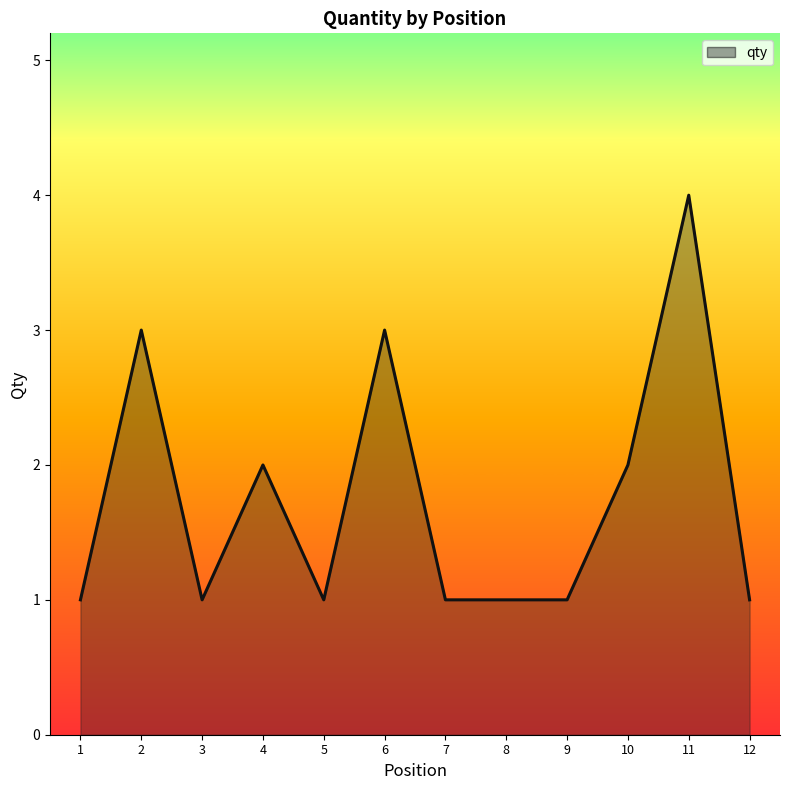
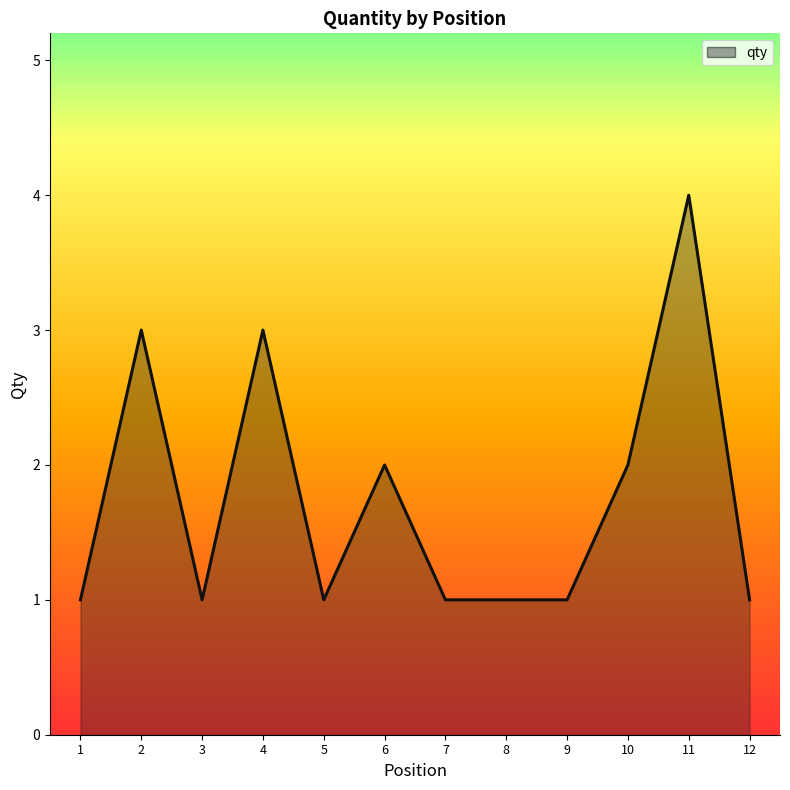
4: 2 -> 3
6: 3 -> 2
